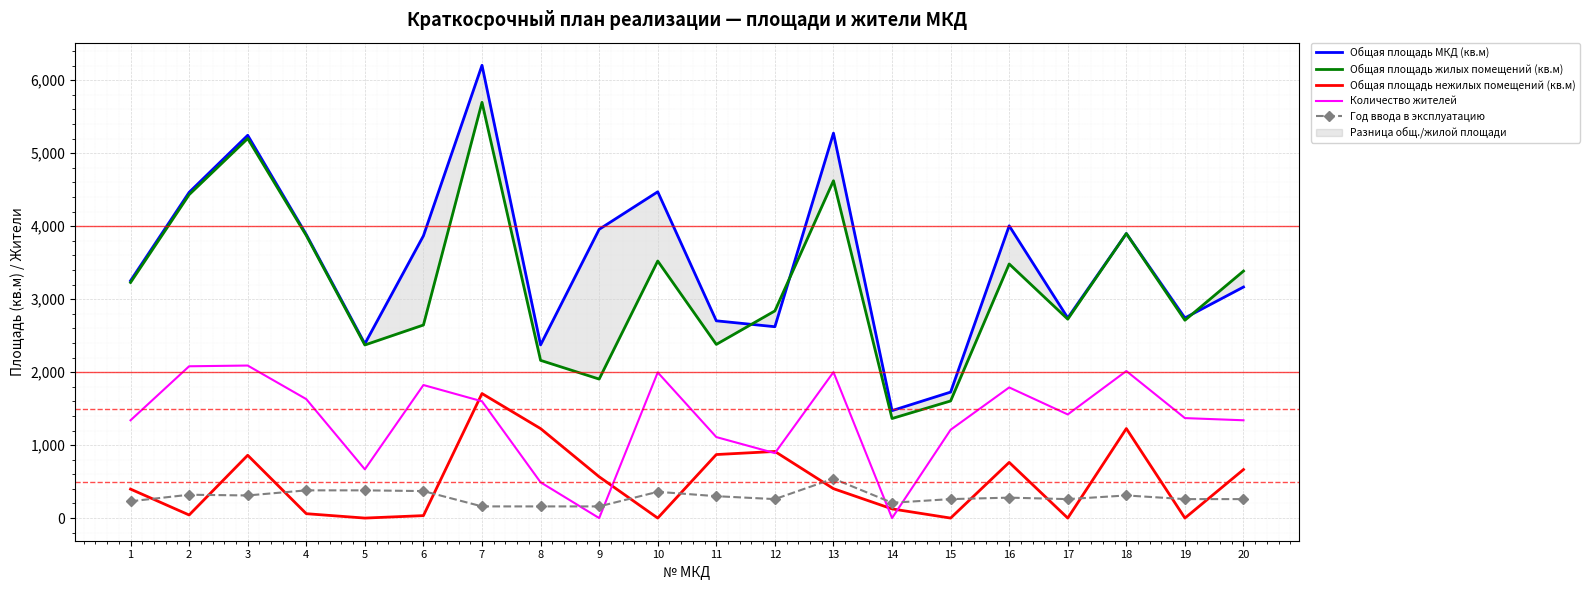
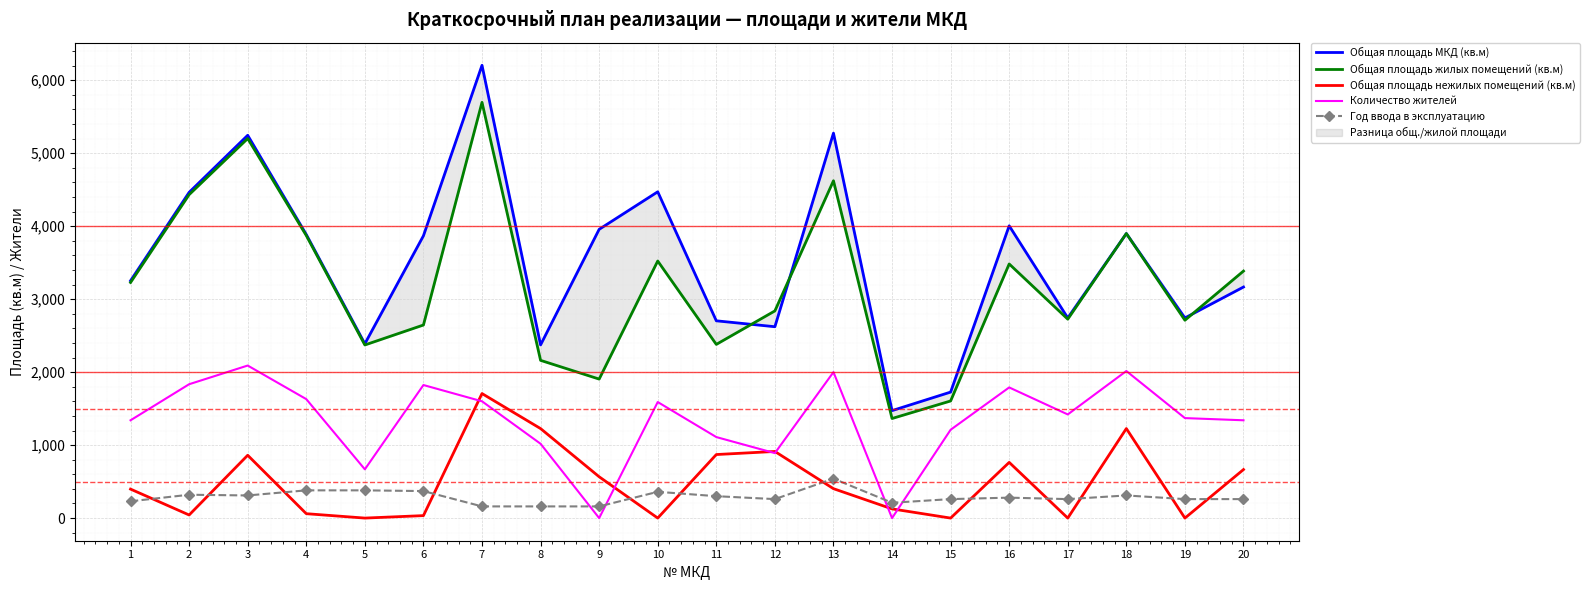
Количество жителей, 2: 2,100 -> 1,800
Количество жителей, 8: 500 -> 1,000
Количество жителей, 10: 2,000 -> 1,600
